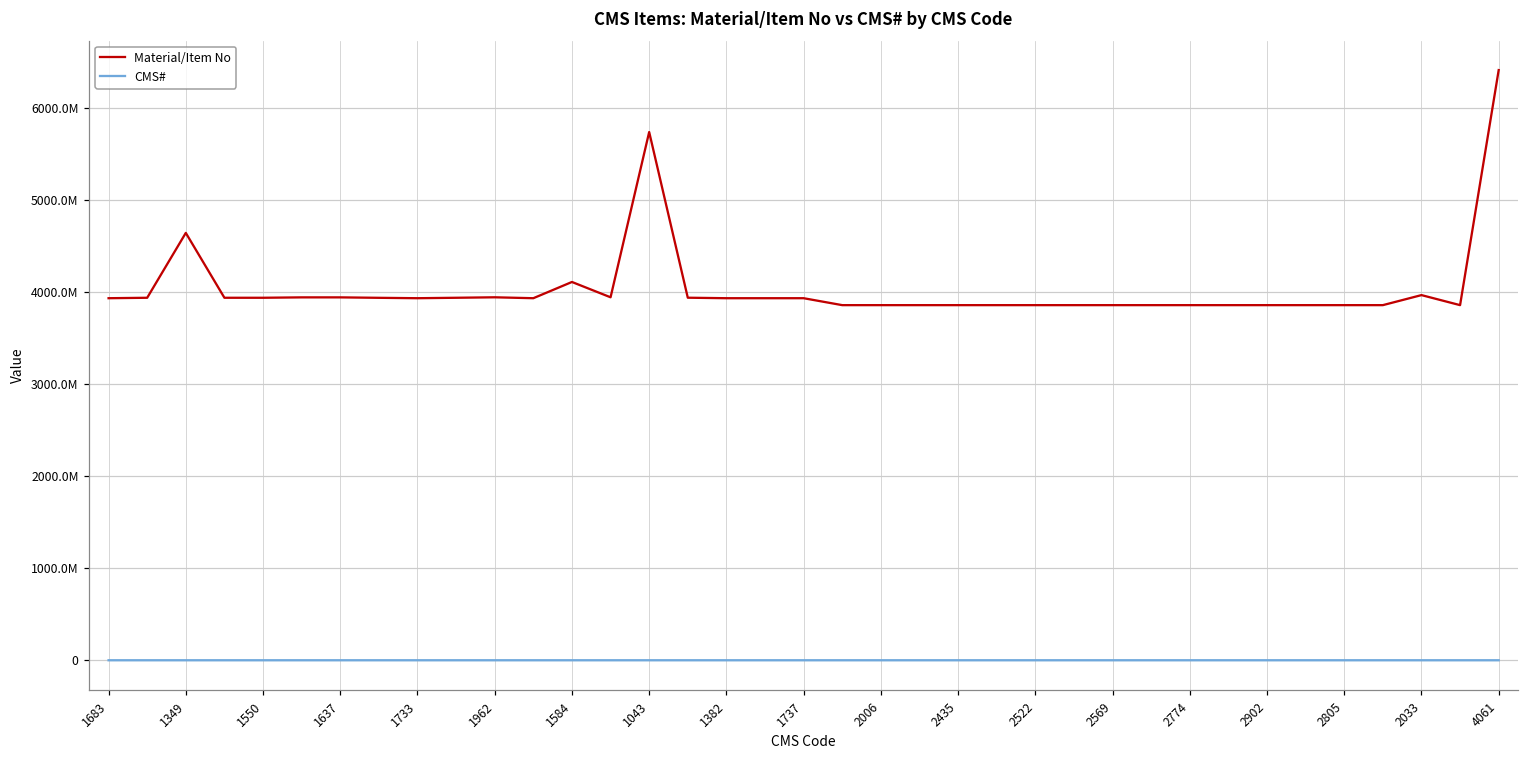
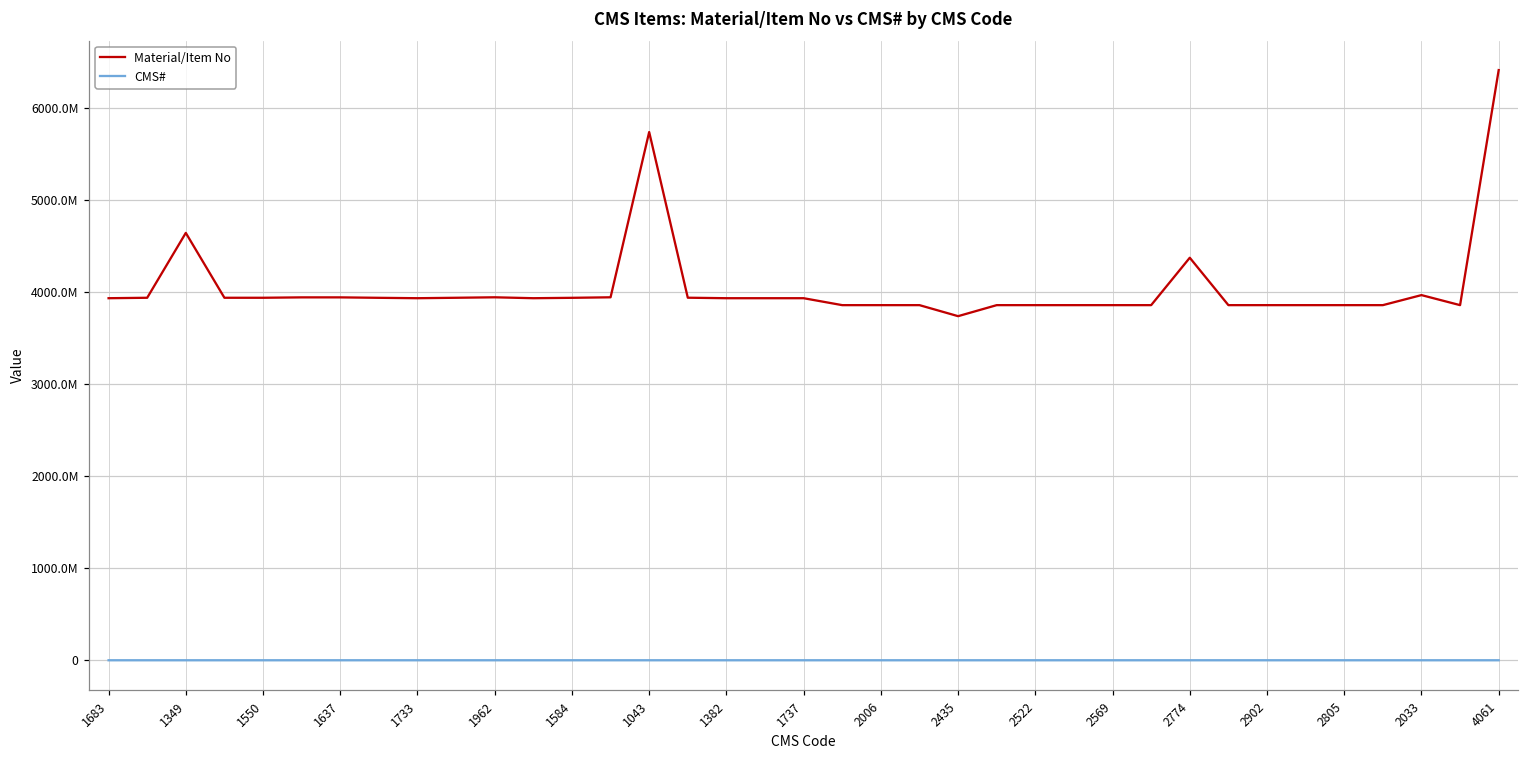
Material/Item No, 1584: 4100000000 -> 3900000000
Material/Item No, 2435: 3900000000 -> 3700000000
Material/Item No, 2774: 3900000000 -> 4400000000
